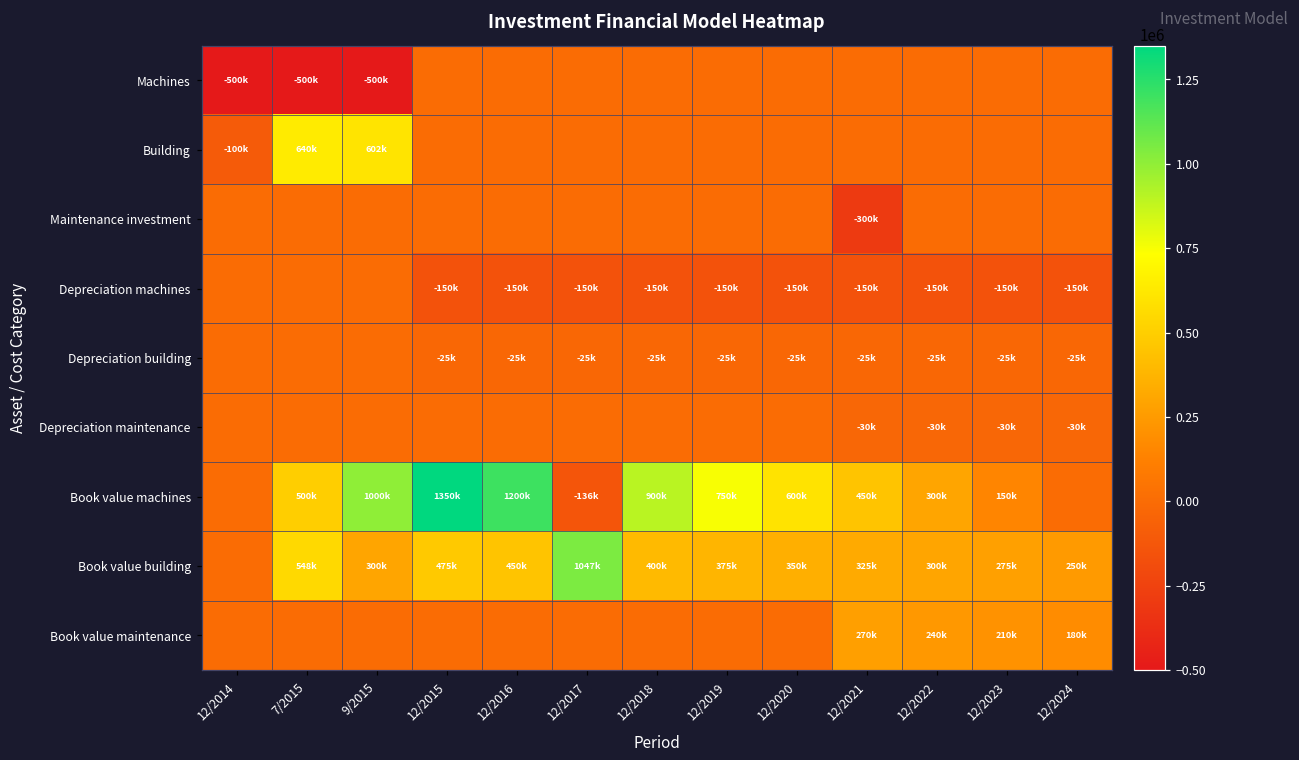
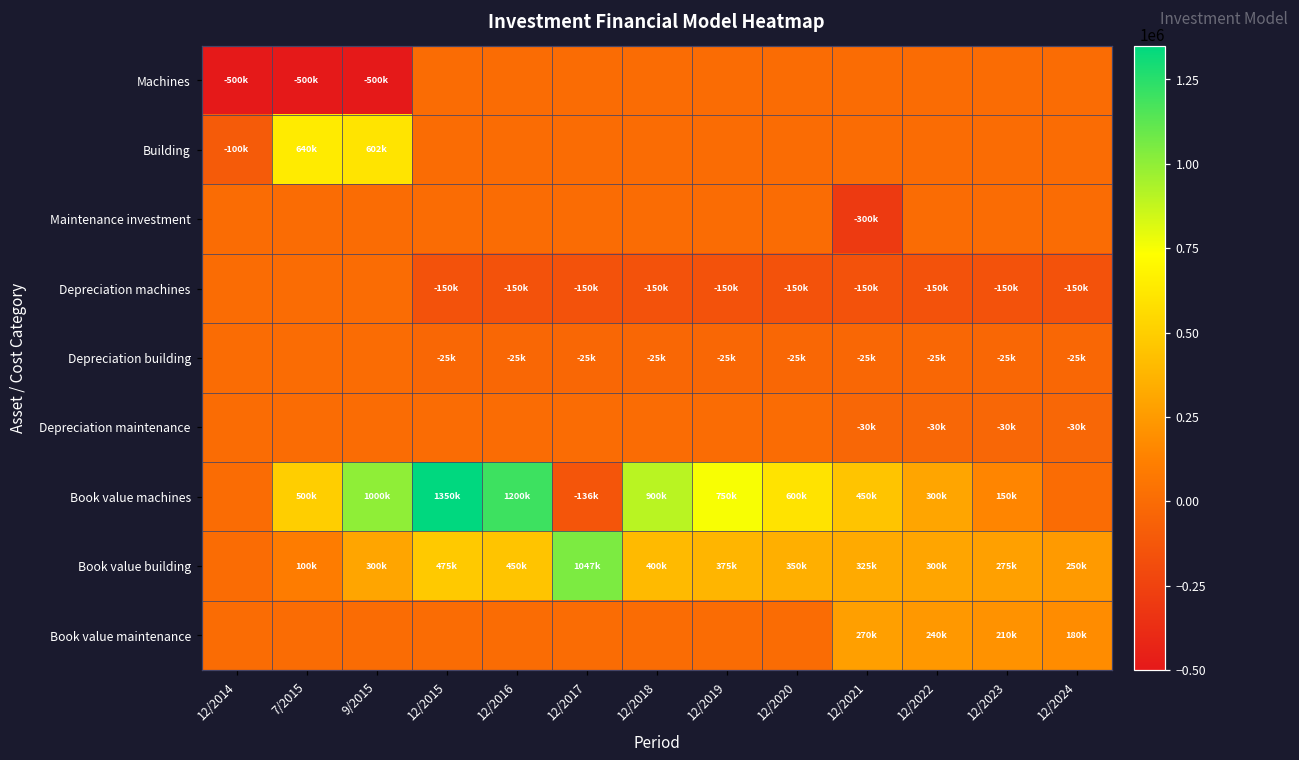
Book value building, 7/2015: 548k -> 100k
